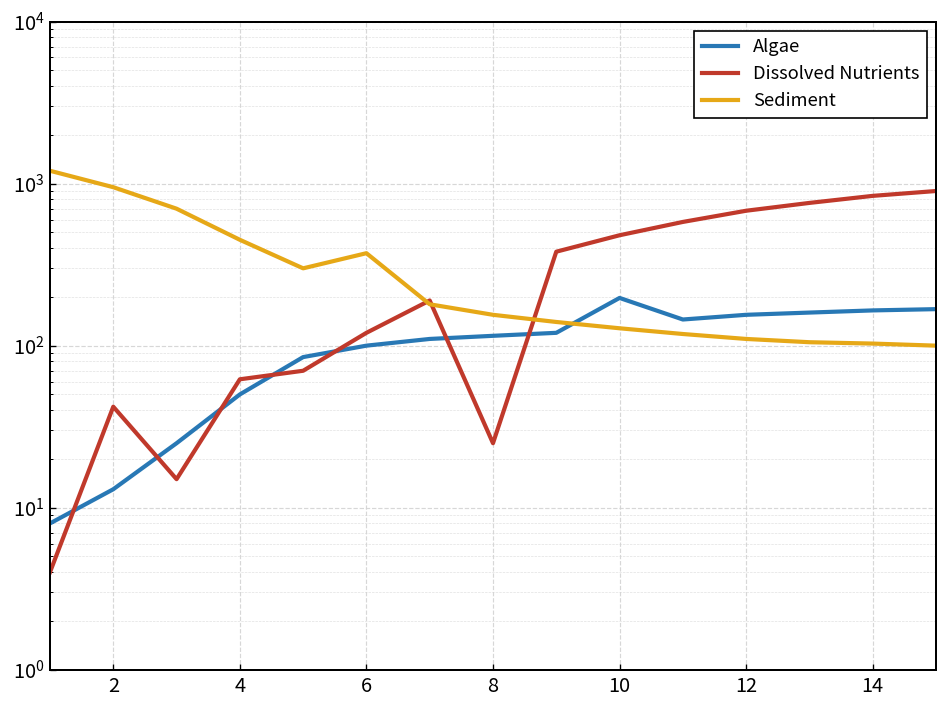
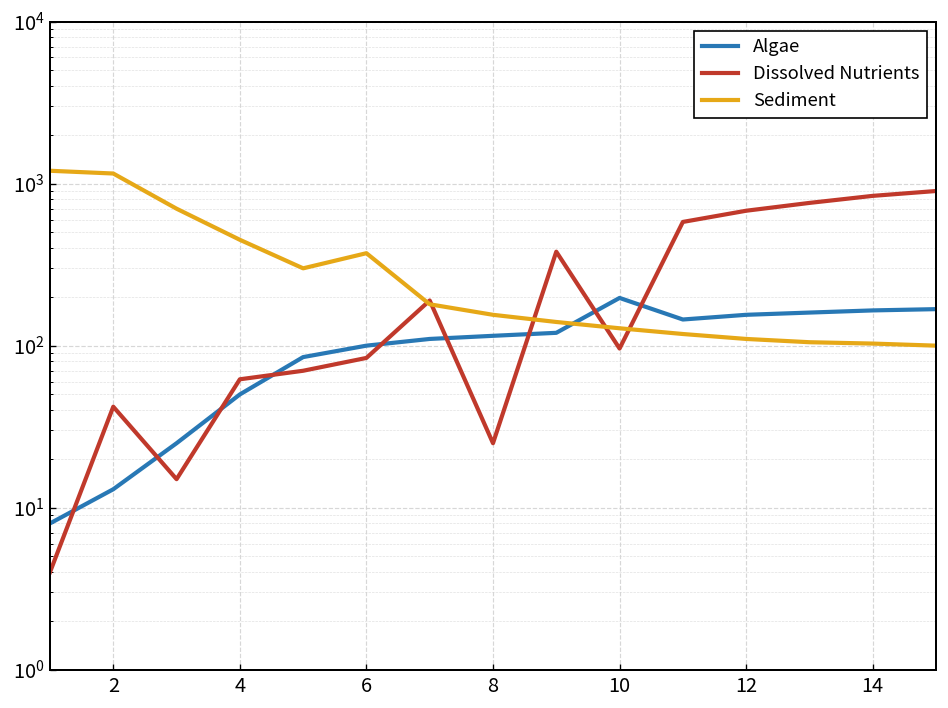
Sediment, 2: 1000 -> 1200
Dissolved Nutrients, 6: 120 -> 80
Dissolved Nutrients, 10: 480 -> 100
